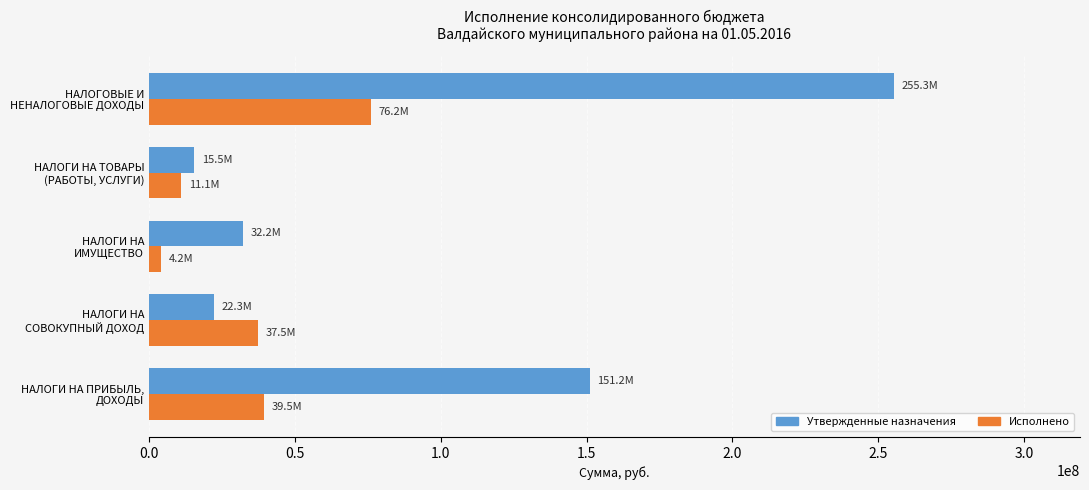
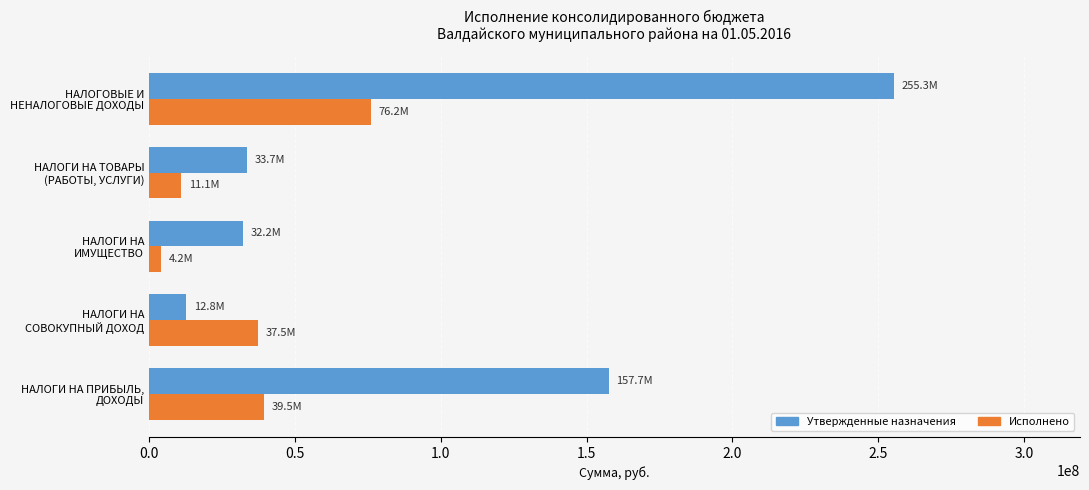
Утвержденные назначения, НАЛОГИ НА ТОВАРЫ (РАБОТЫ, УСЛУГИ): 15.5M -> 33.7M
Утвержденные назначения, НАЛОГИ НА СОВОКУПНЫЙ ДОХОД: 22.3M -> 12.8M
Утвержденные назначения, НАЛОГИ НА ПРИБЫЛЬ, ДОХОДЫ: 151.2M -> 157.7M
